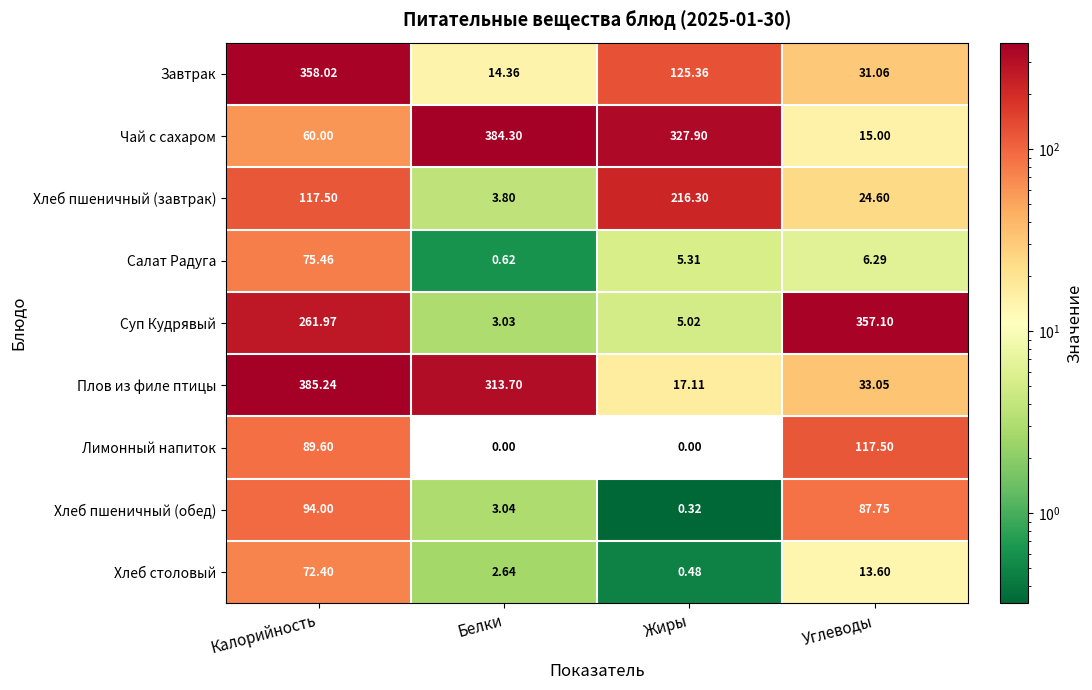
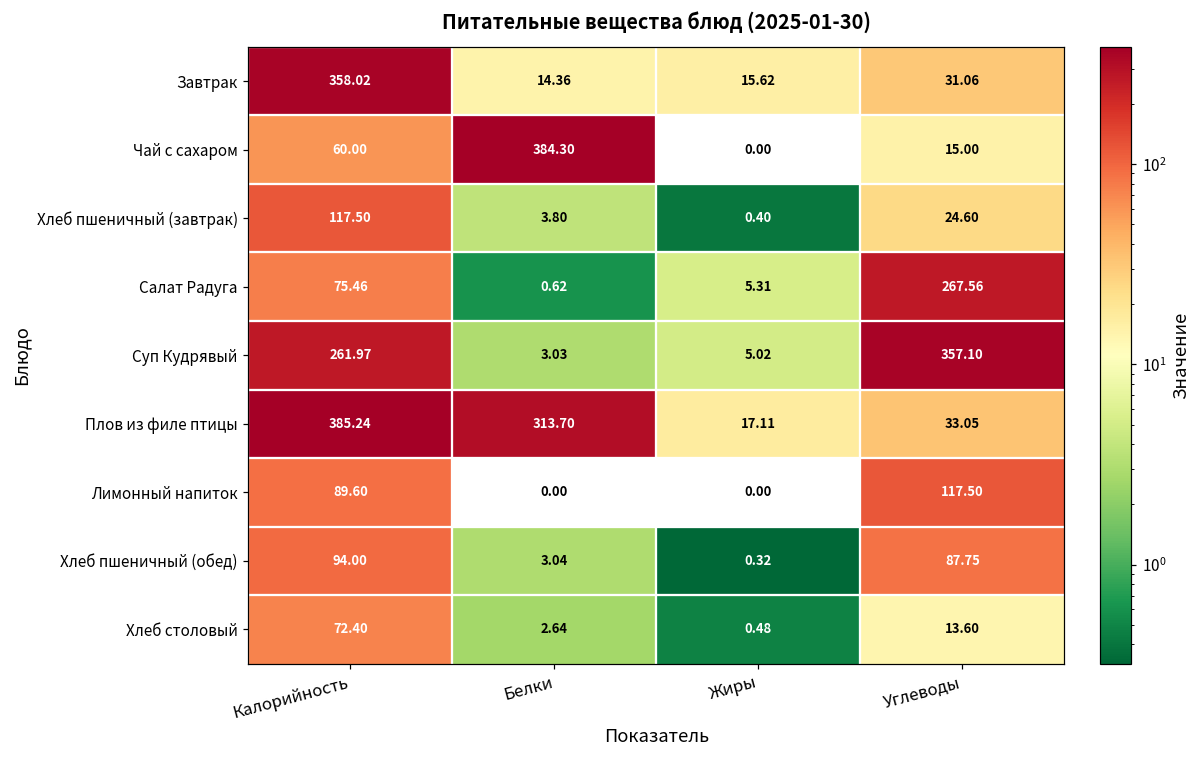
Завтрак, Жиры: 125.36 -> 15.62
Чай с сахаром, Жиры: 327.90 -> 0.00
Хлеб пшеничный (завтрак), Жиры: 216.30 -> 0.40
Салат Радуга, Углеводы: 6.29 -> 267.56
